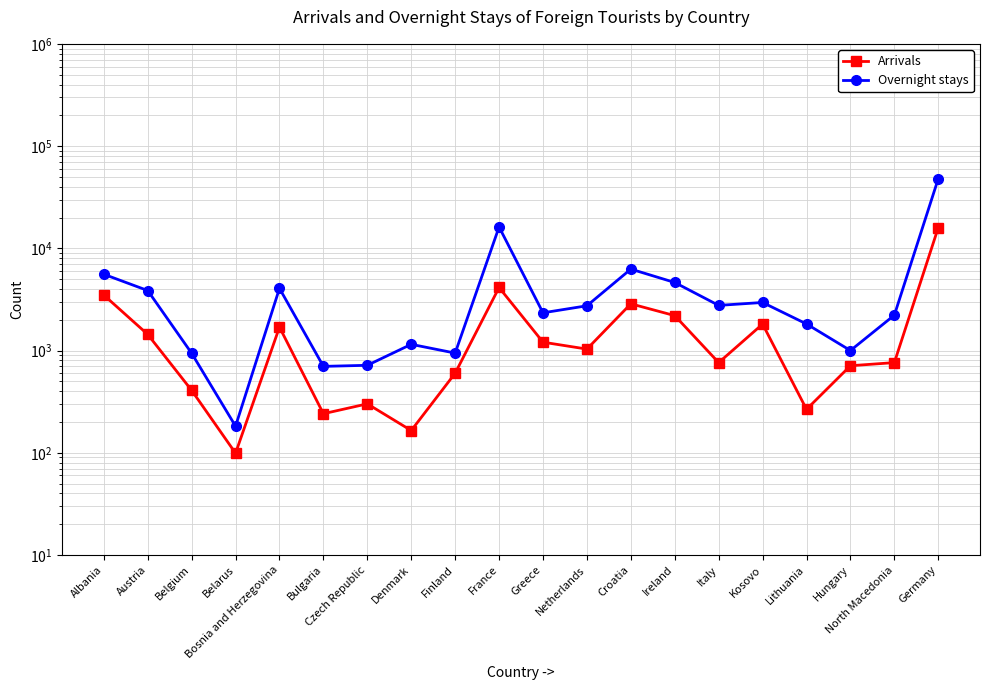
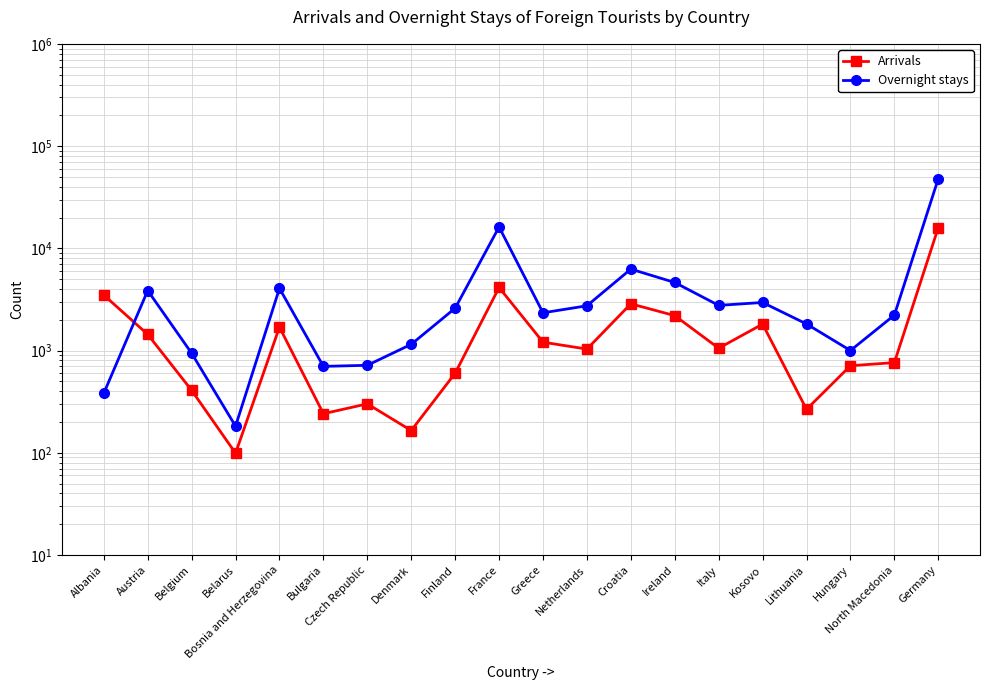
Overnight stays, Albania: 6000 -> 380
Overnight stays, Finland: 900 -> 2600
Arrivals, Italy: 800 -> 1100
